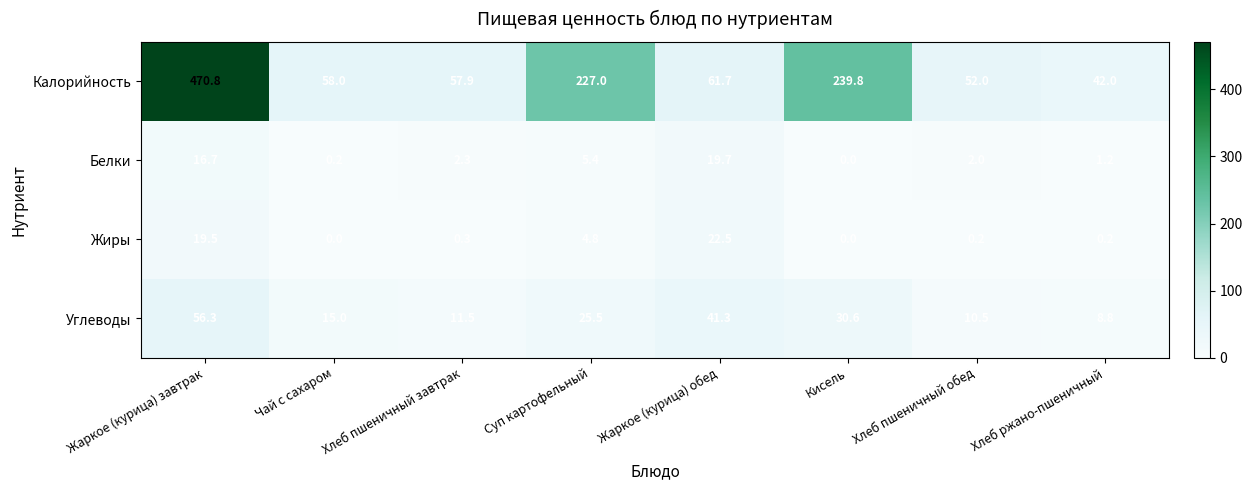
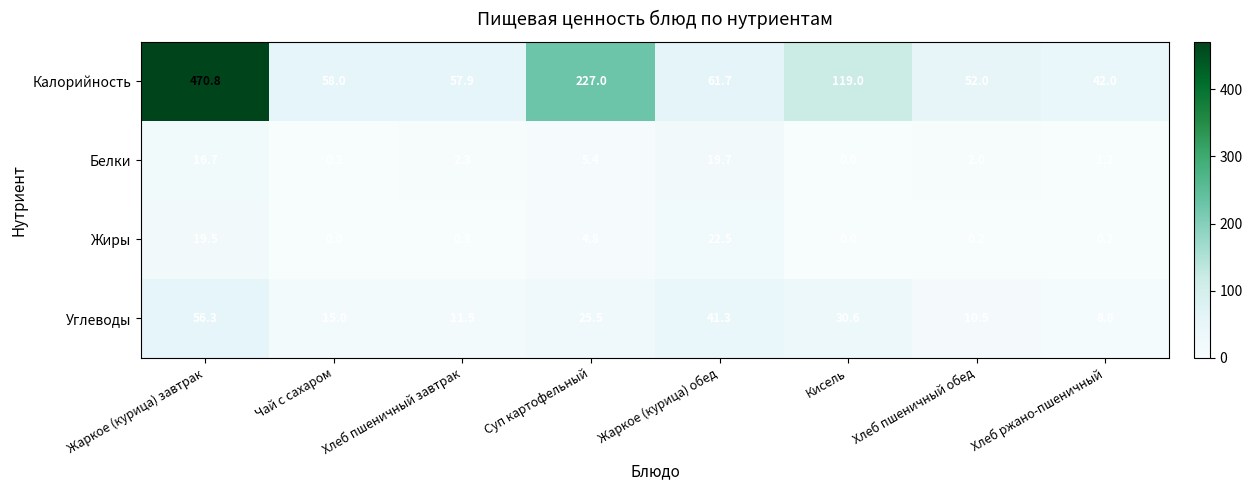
Калорийность, Кисель: 239.8 -> 119.0
